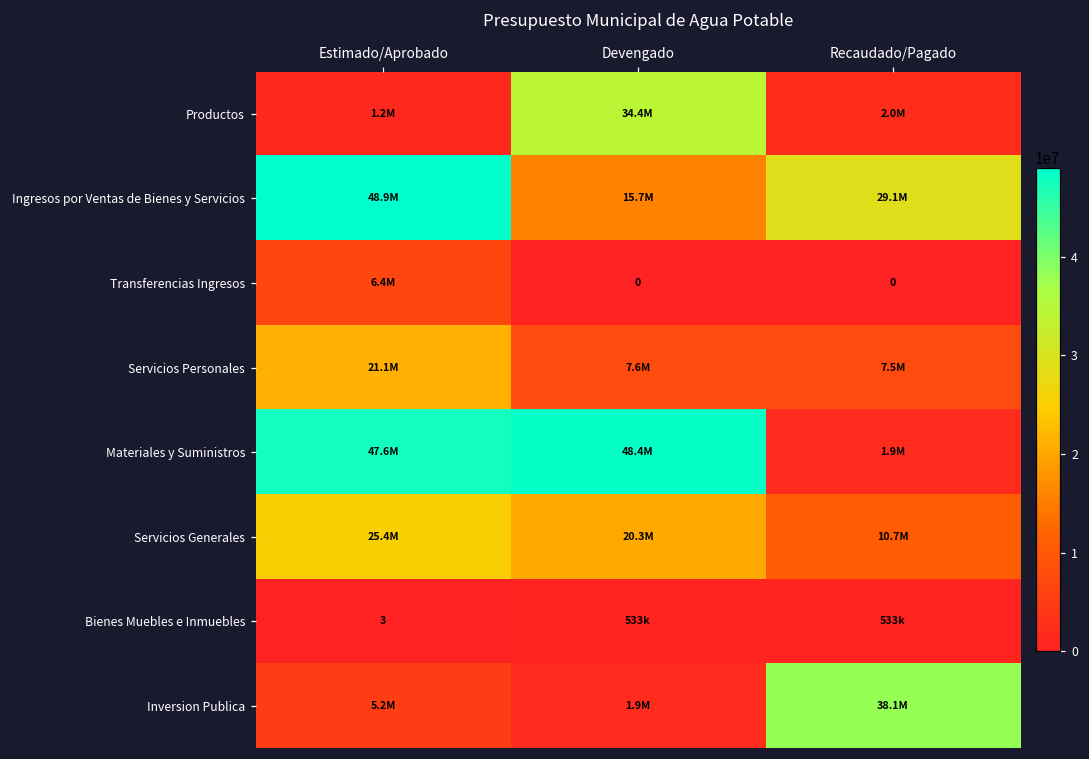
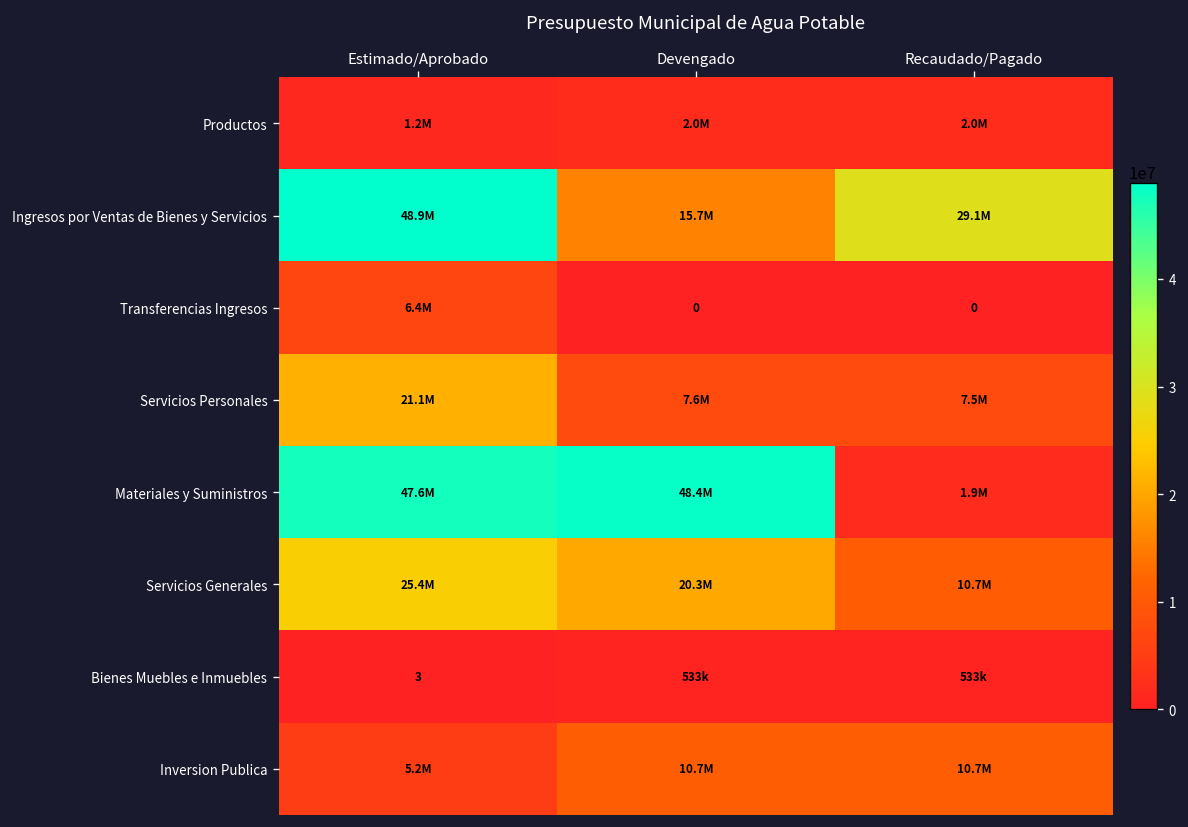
Productos, Devengado: 34.4M -> 2.0M
Inversion Publica, Devengado: 1.9M -> 10.7M
Inversion Publica, Recaudado/Pagado: 38.1M -> 10.7M
